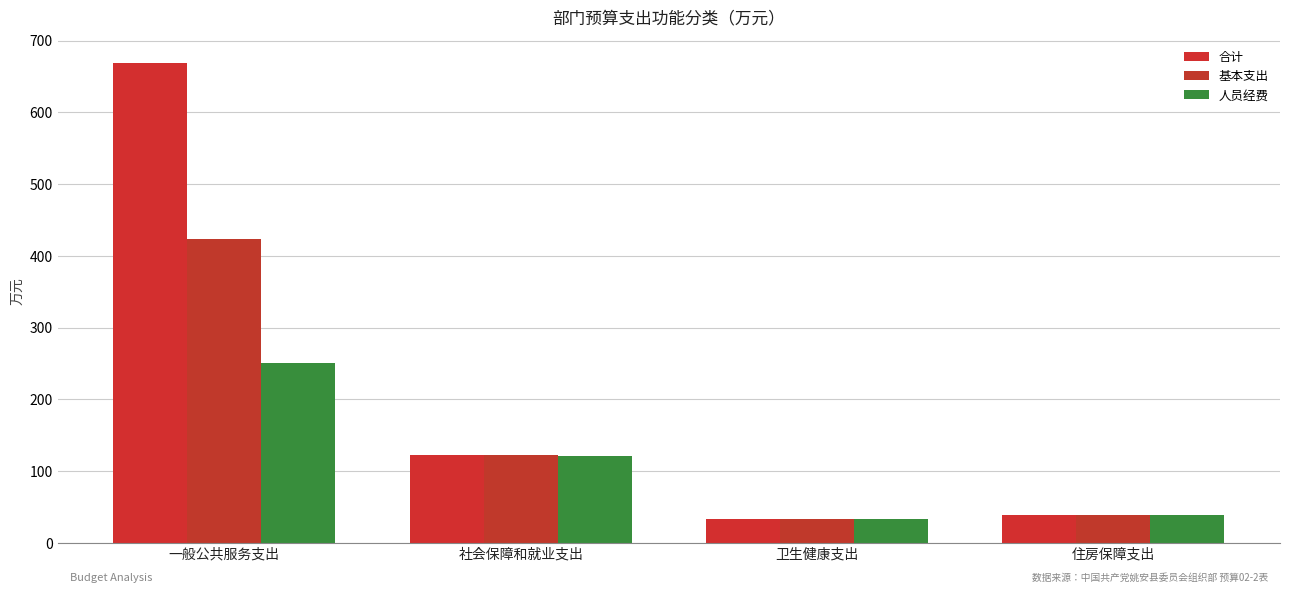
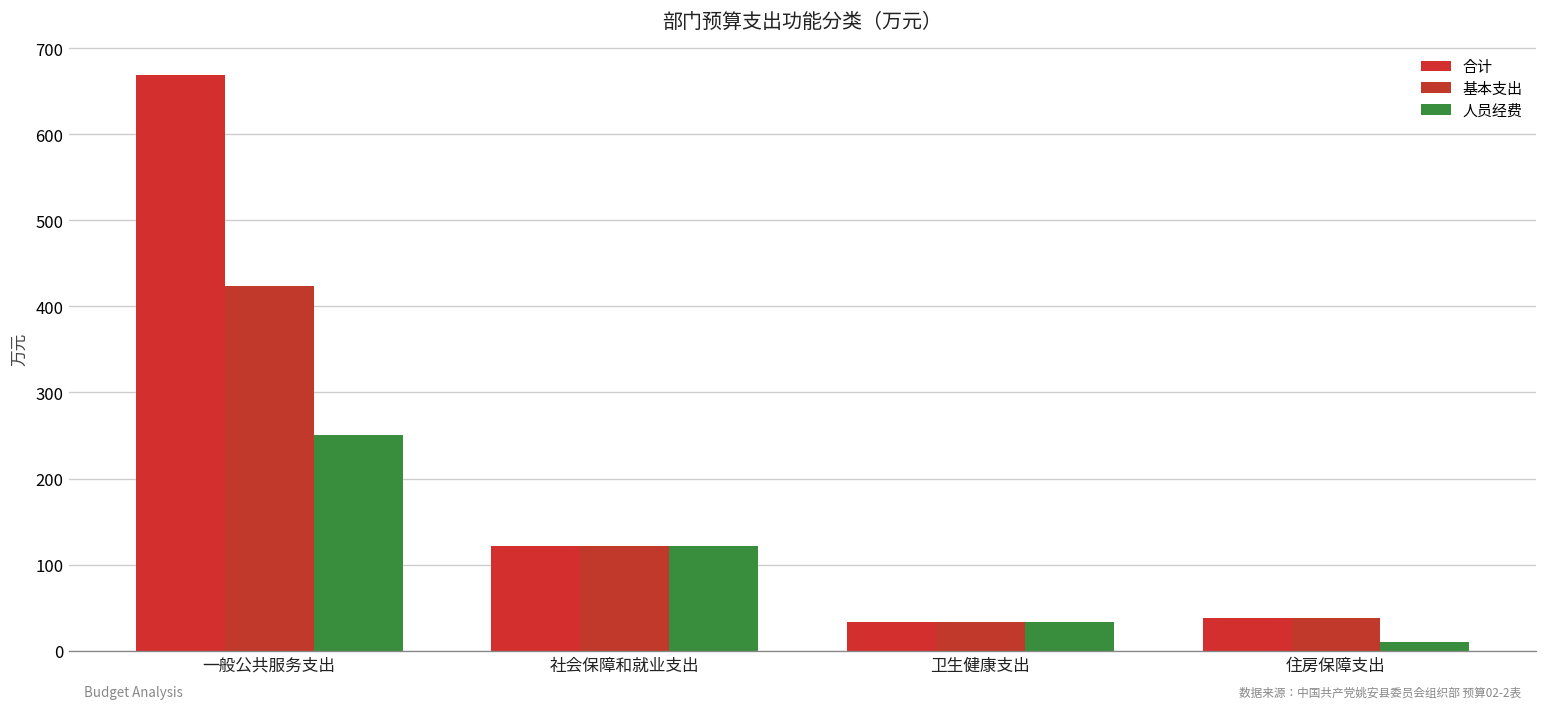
人员经费, 住房保障支出: 40 -> 10
